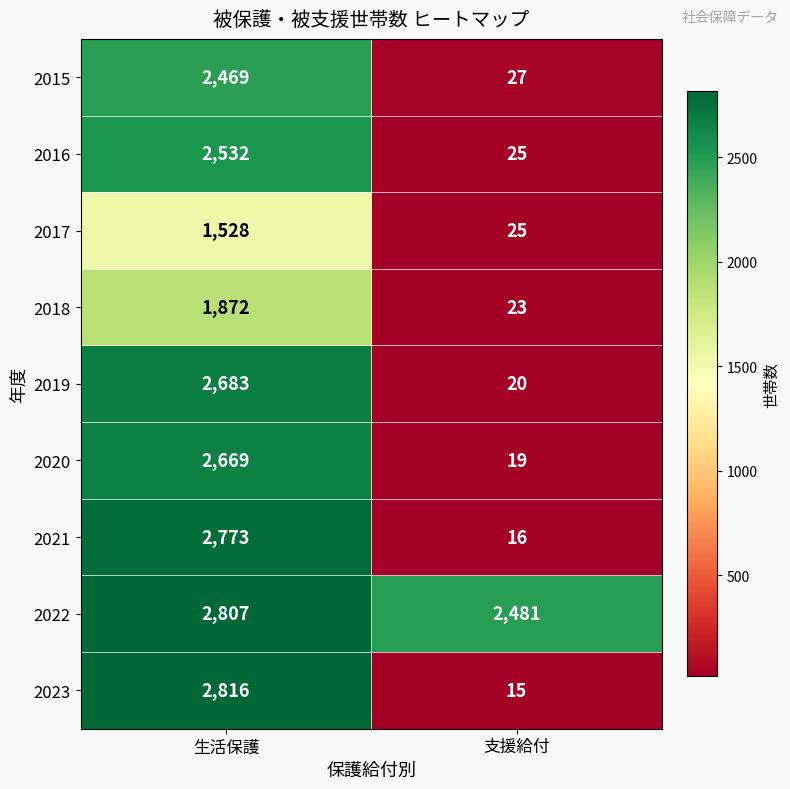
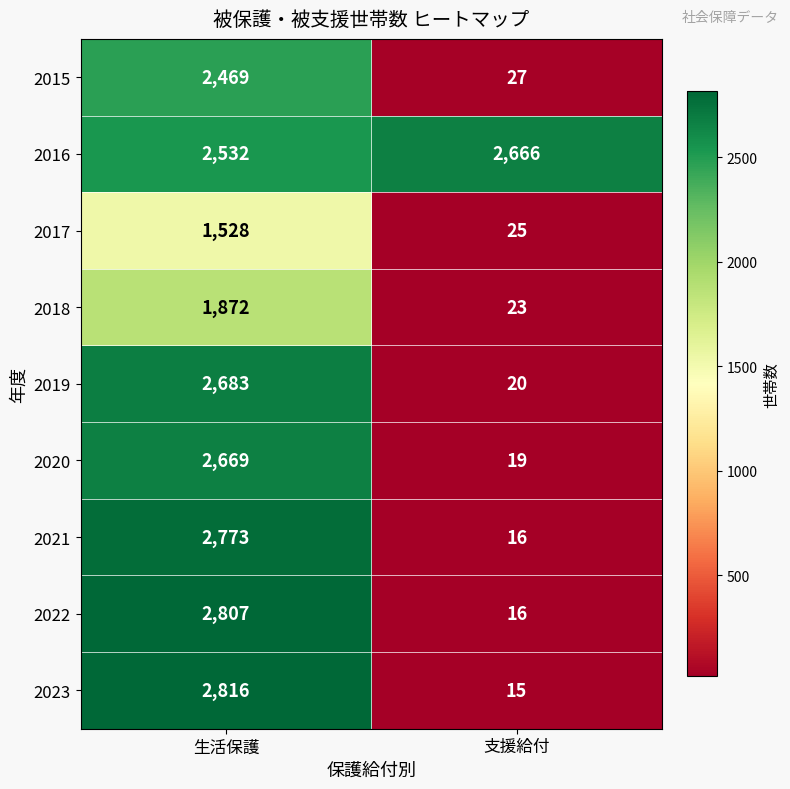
2016, 支援給付: 25 -> 2,666
2022, 支援給付: 2,481 -> 16
